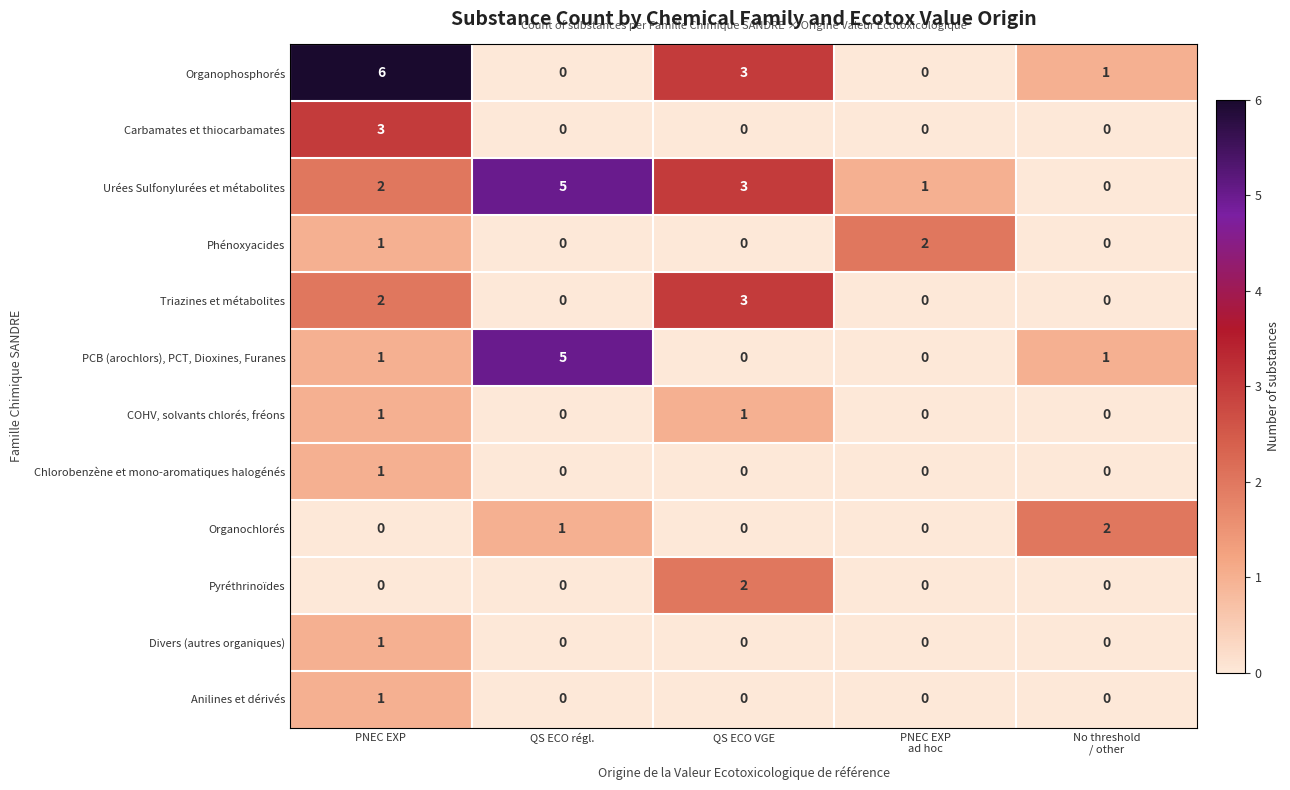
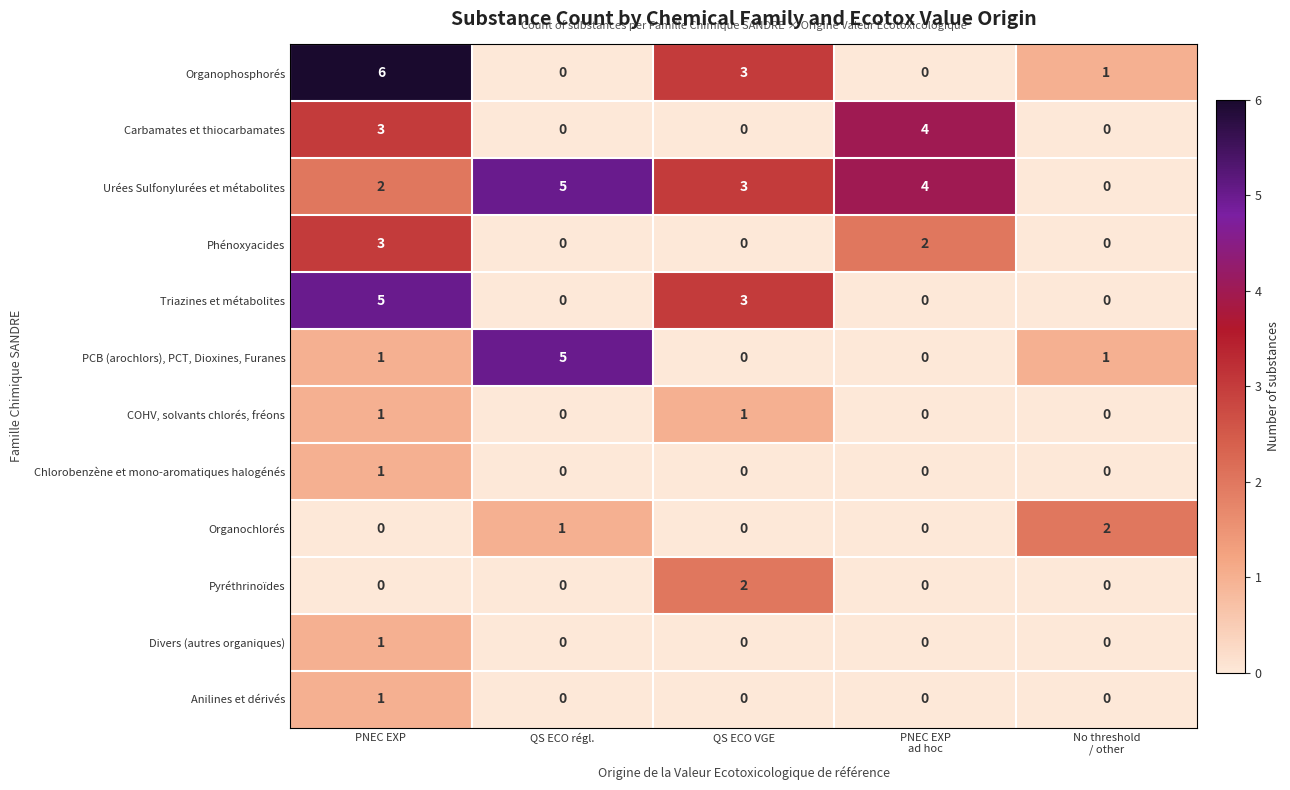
Carbamates et thiocarbamates, PNEC EXP ad hoc: 0 -> 4
Urées Sulfonylurées et métabolites, PNEC EXP ad hoc: 1 -> 4
Phénoxyacides, PNEC EXP: 1 -> 3
Triazines et métabolites, PNEC EXP: 2 -> 5
